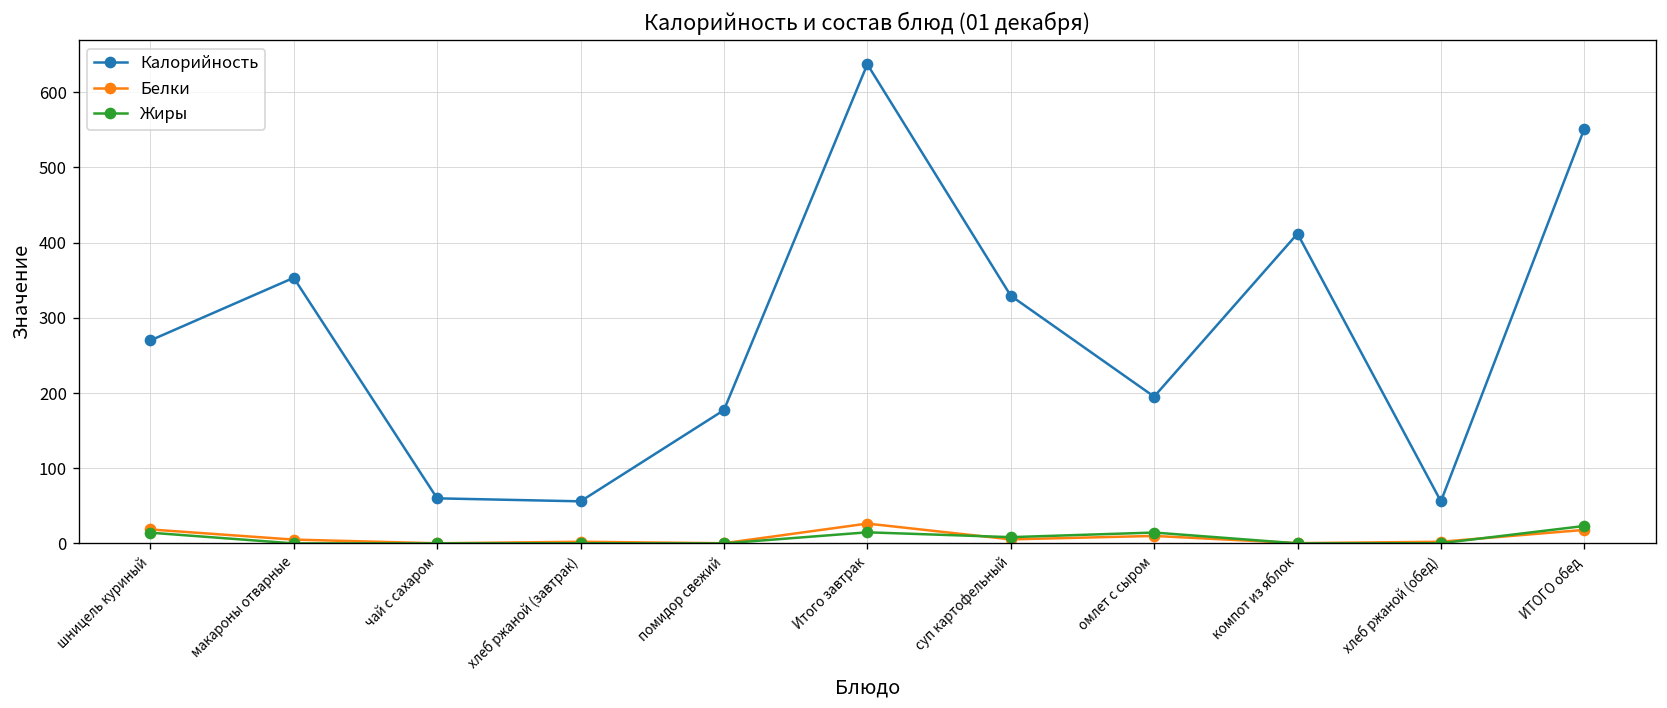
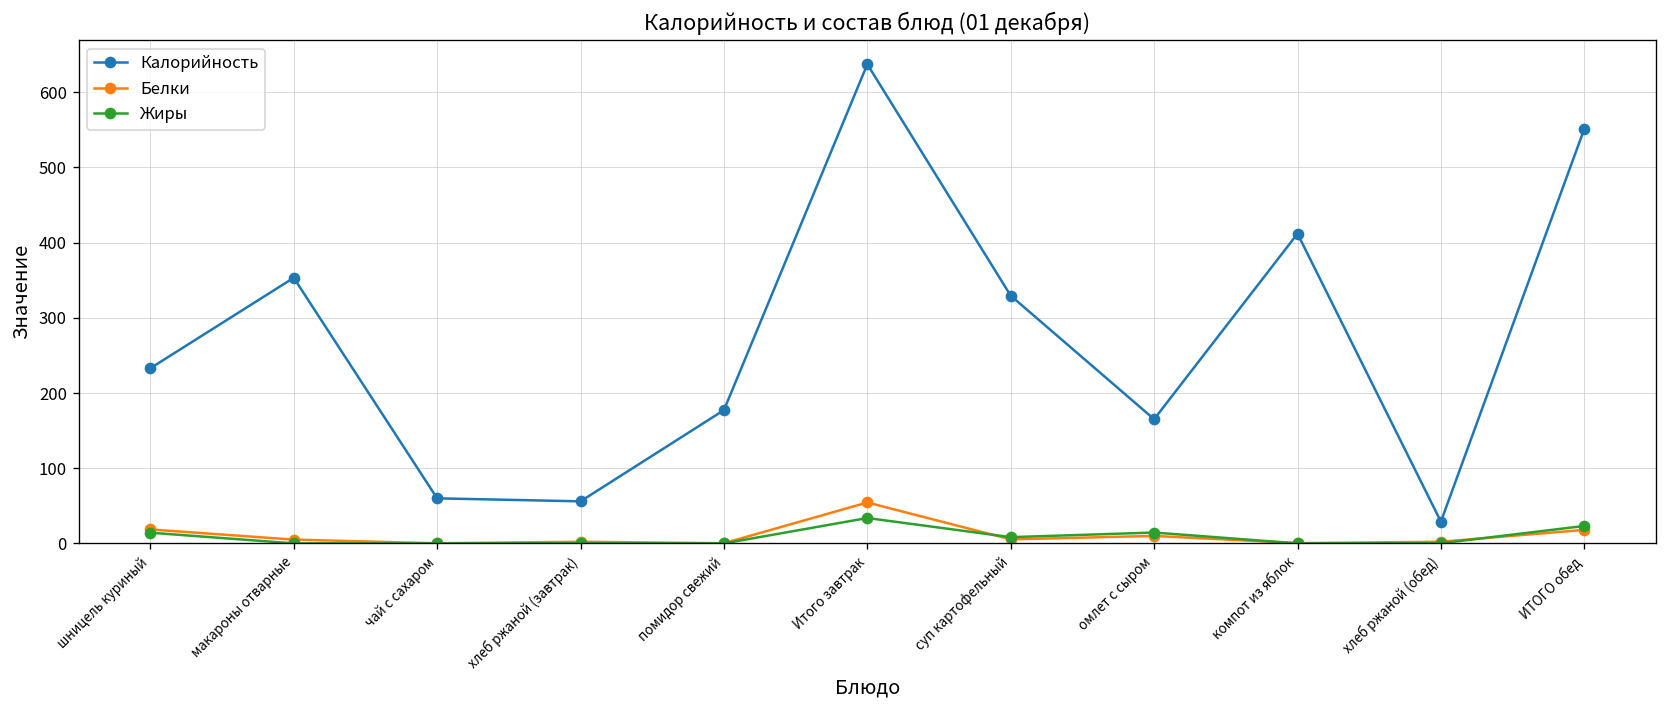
Калорийность, шницель куриный: 270 -> 230
Белки, Итого завтрак: 30 -> 50
Жиры, Итого завтрак: 10 -> 30
Калорийность, омлет с сыром: 200 -> 170
Калорийность, хлеб ржаной (обед): 60 -> 30
